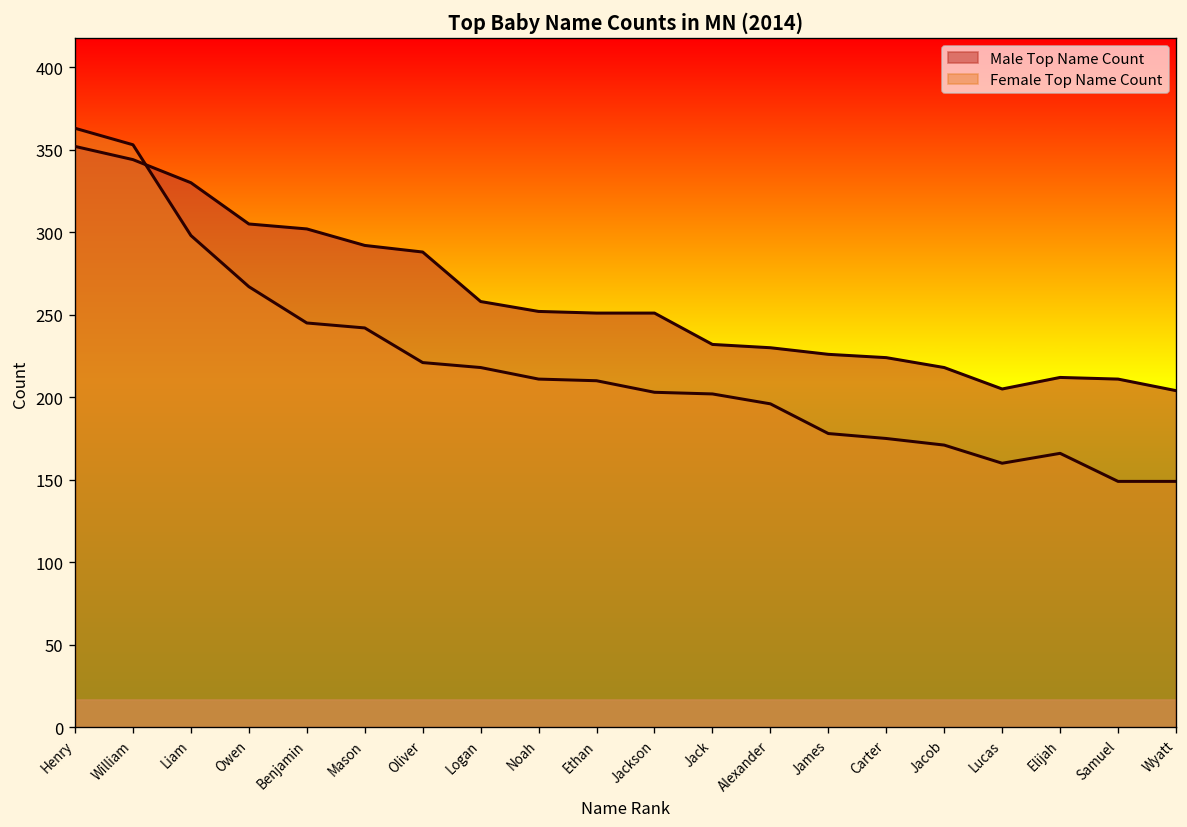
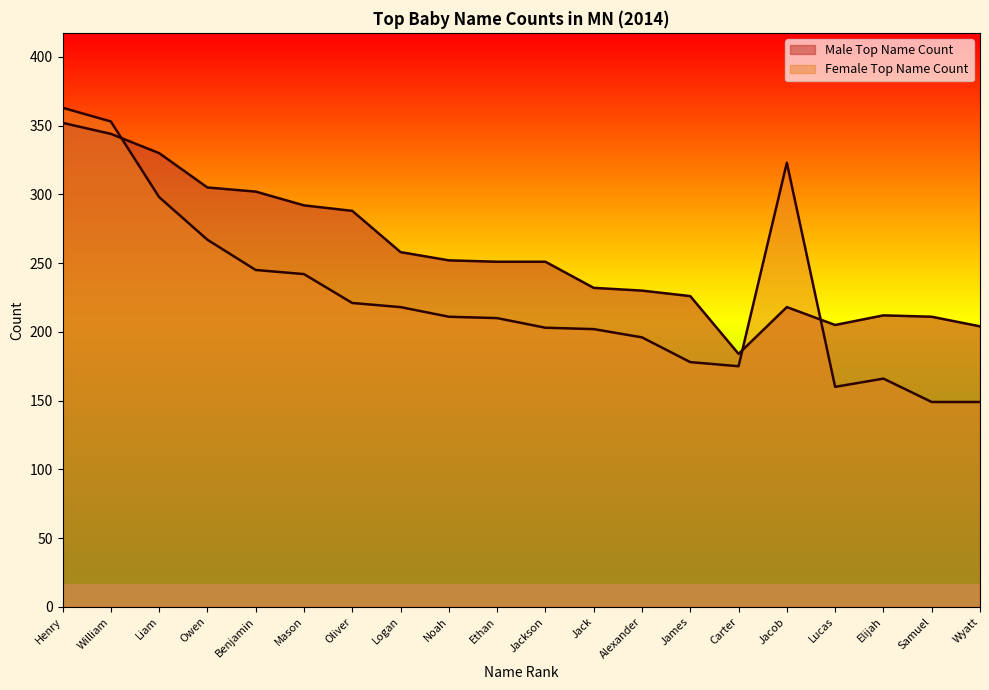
Male Top Name Count, Carter: 224 -> 184
Female Top Name Count, Jacob: 171 -> 323
